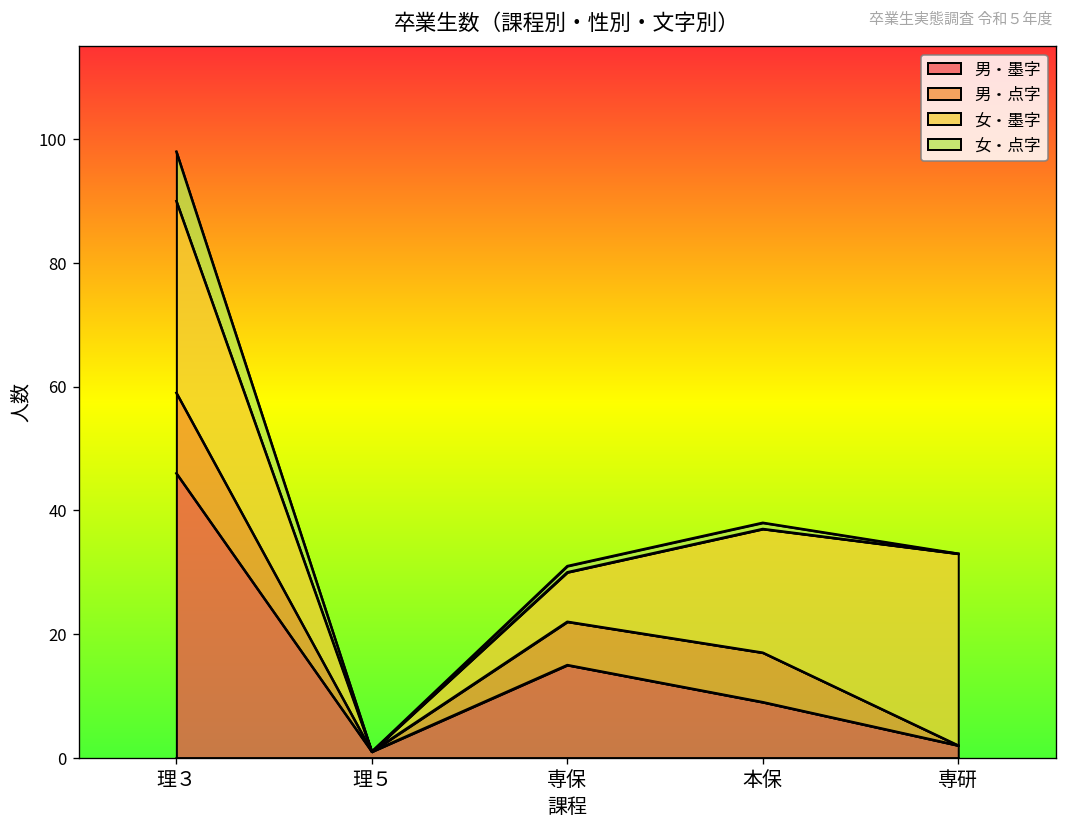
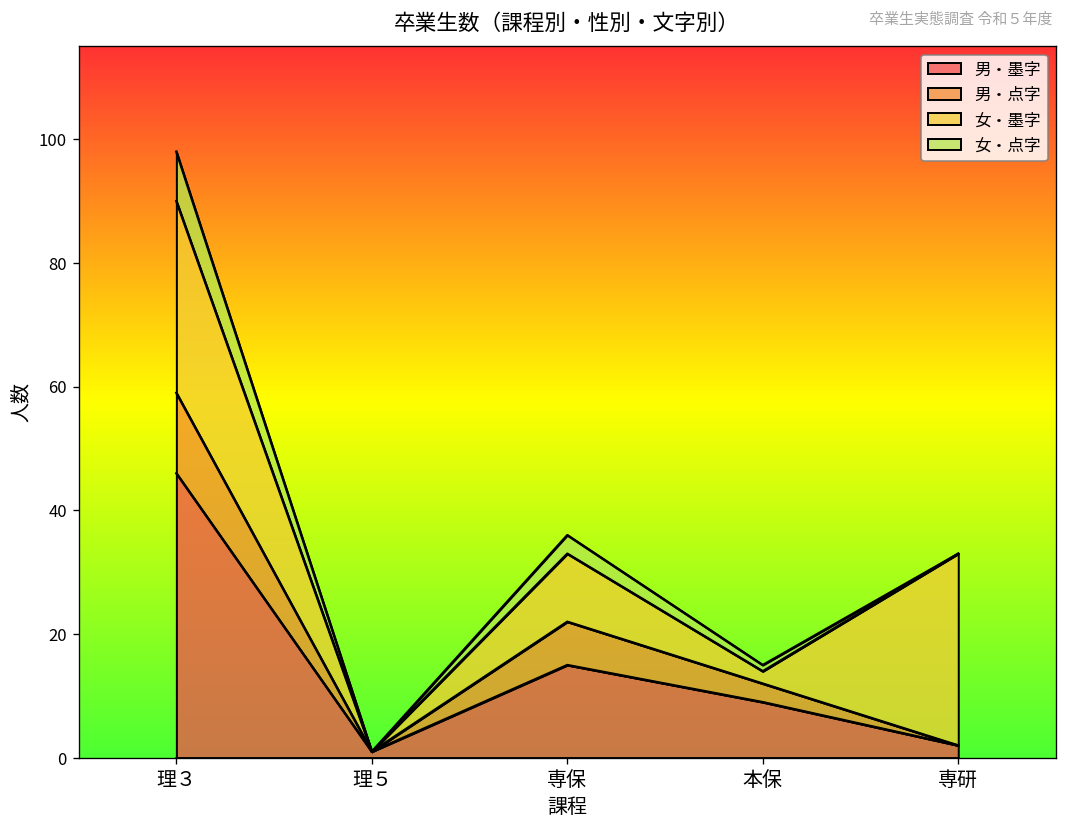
女・墨字, 専保: 8 -> 11
女・点字, 専保: 1 -> 3
男・点字, 本保: 8 -> 3
女・墨字, 本保: 20 -> 2
